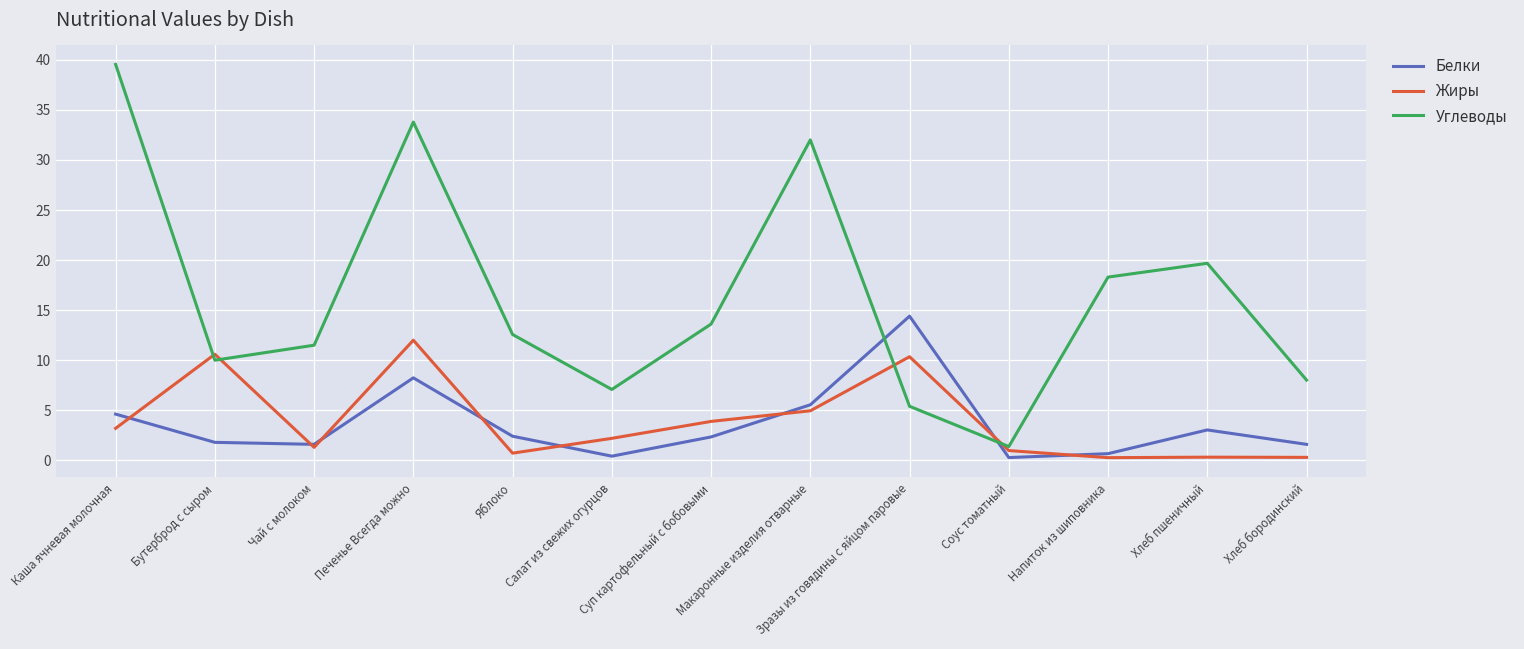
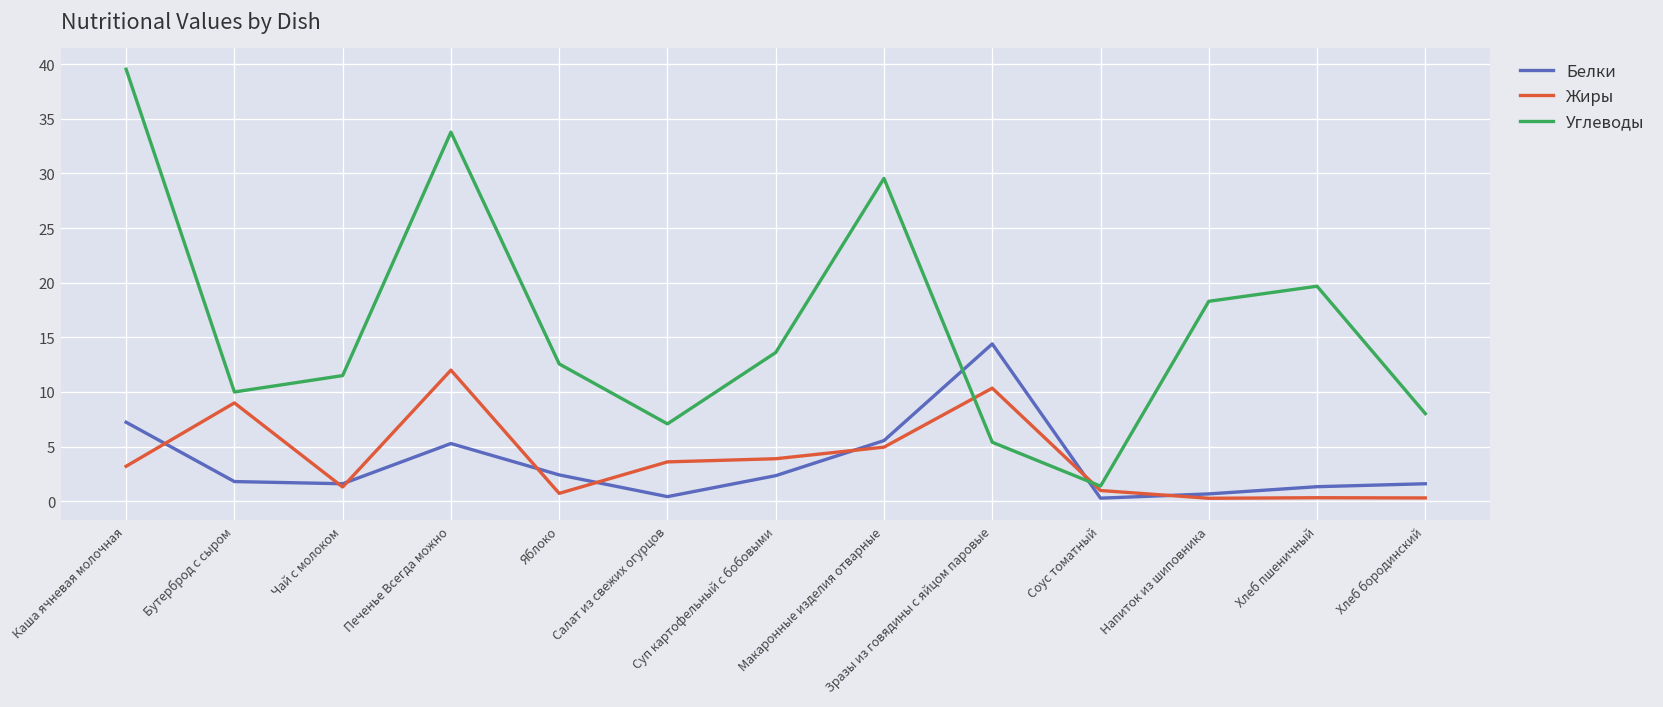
Белки, Каша ячневая молочная: 5 -> 7
Жиры, Бутерброд с сыром: 11 -> 9
Белки, Печенье Всегда можно: 8 -> 5
Жиры, Салат из свежих огурцов: 2 -> 4
Углеводы, Макаронные изделия отварные: 32 -> 30
Белки, Хлеб пшеничный: 3 -> 1
